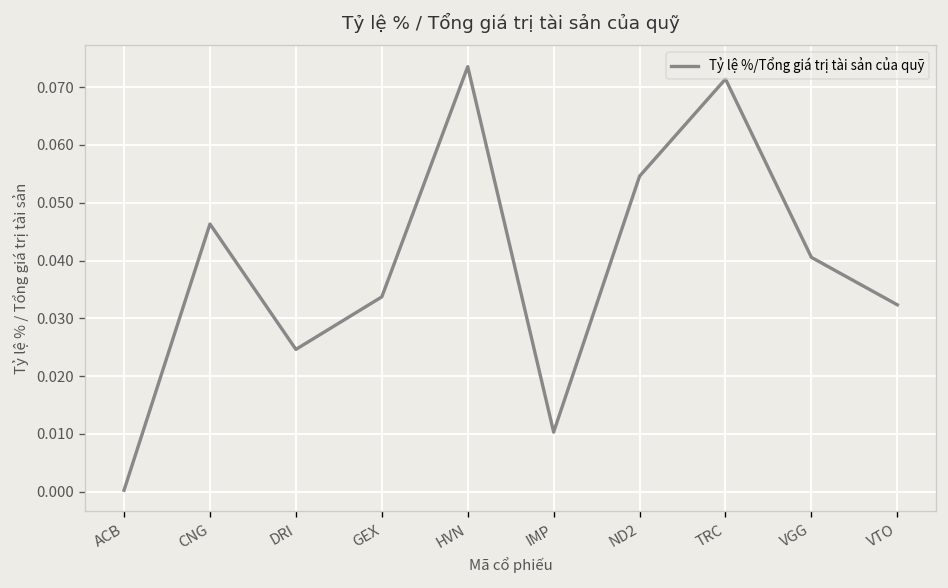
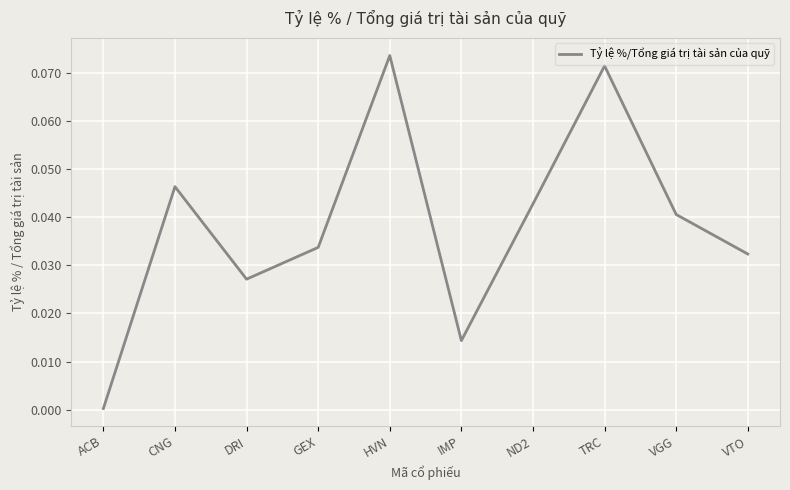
DRI: 0.025 -> 0.027
IMP: 0.010 -> 0.014
ND2: 0.055 -> 0.043
